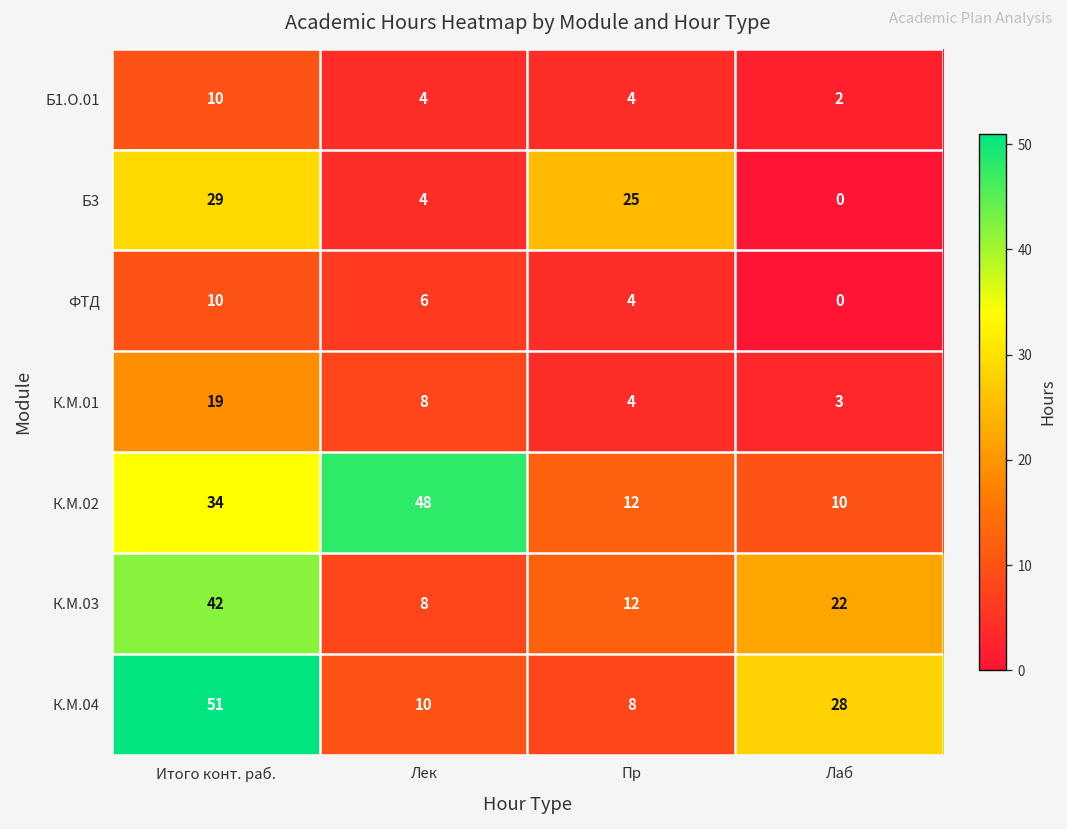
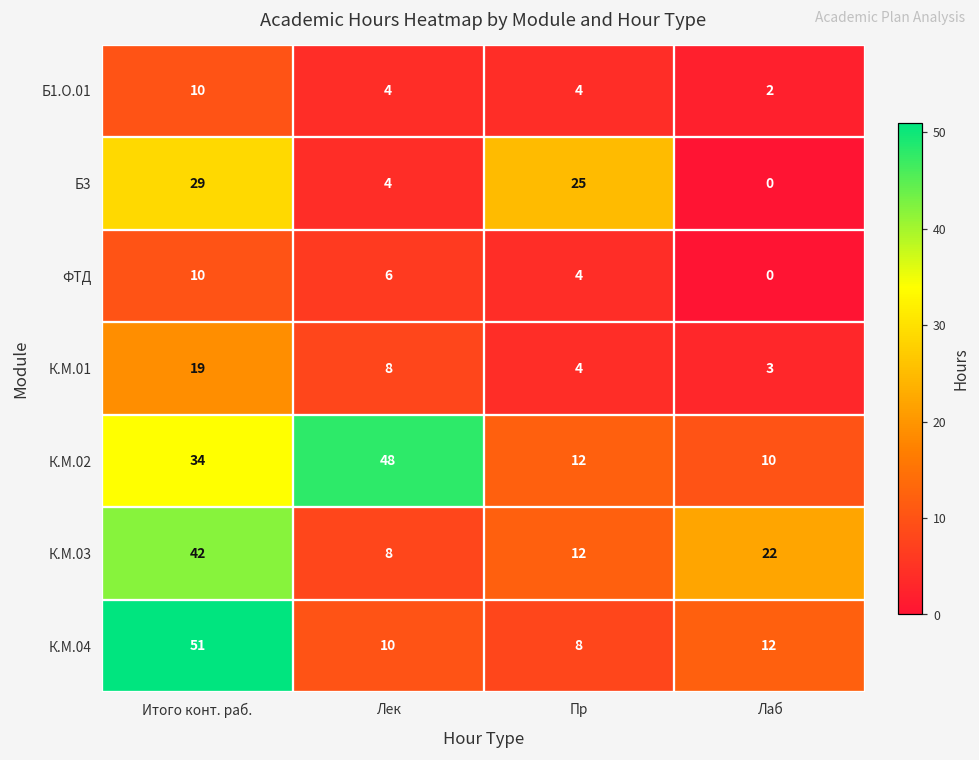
К.М.04, Лаб: 28 -> 12
